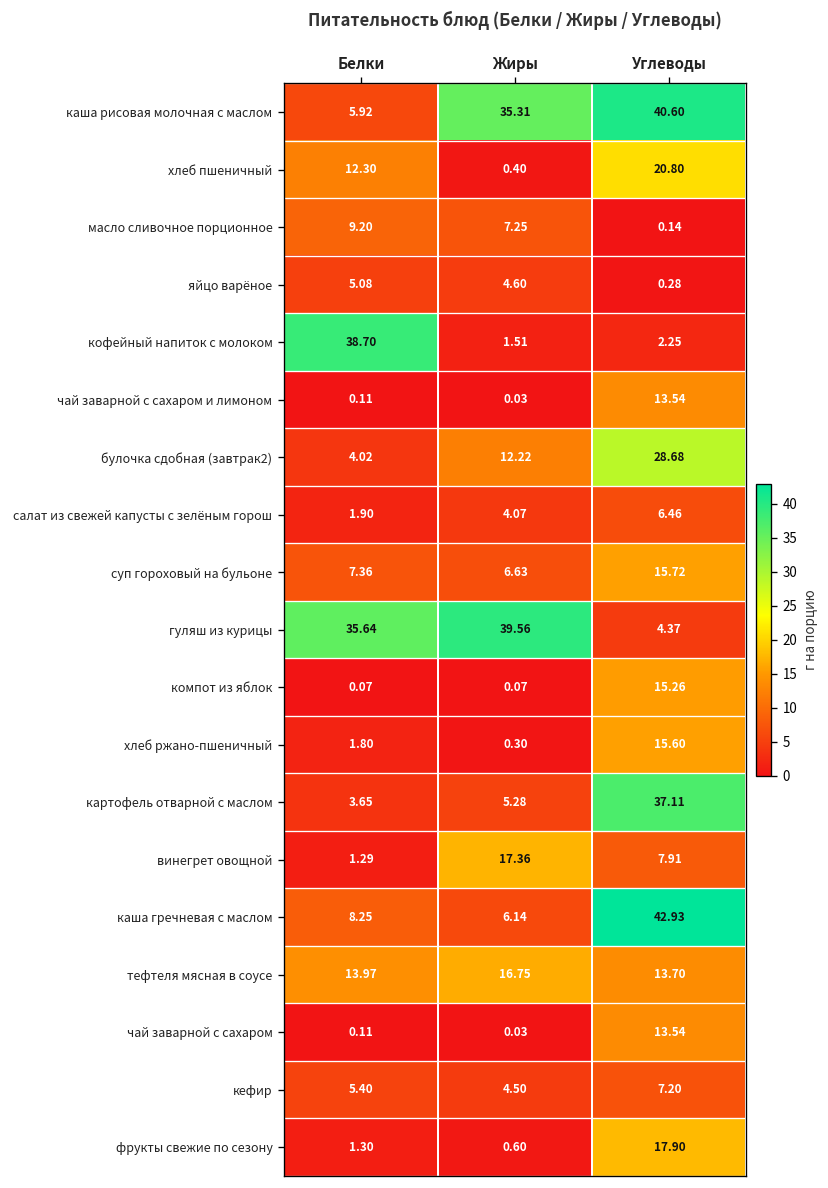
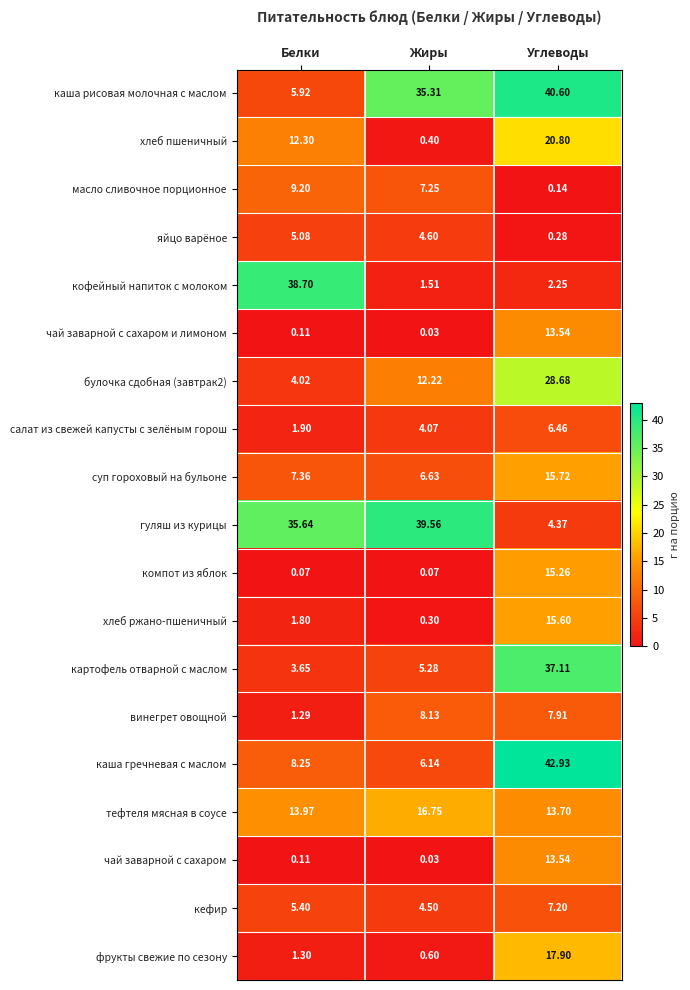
винегрет овощной, Жиры: 17.36 -> 8.13
